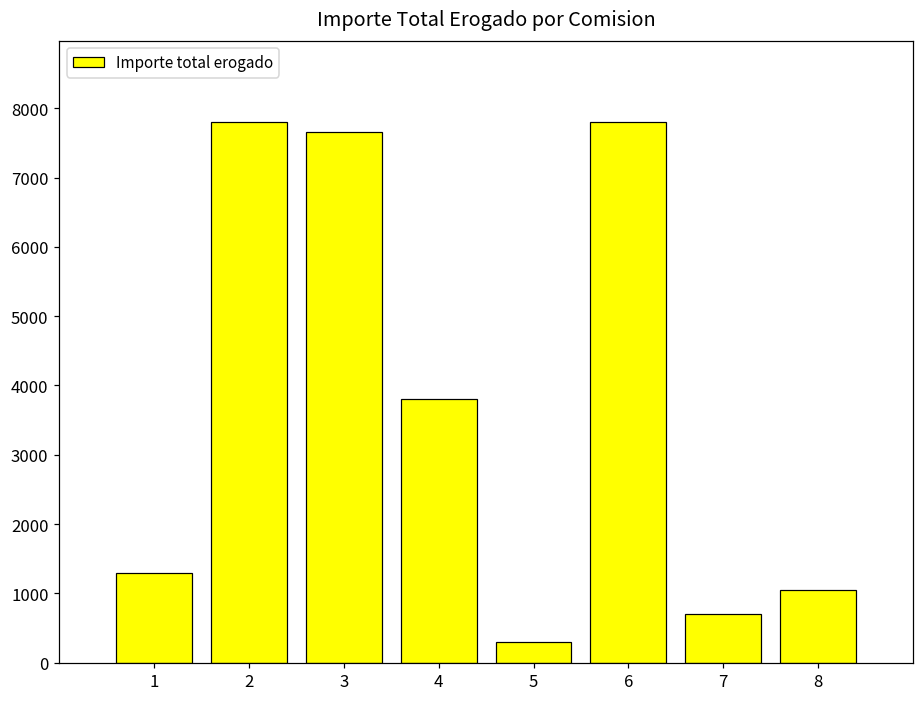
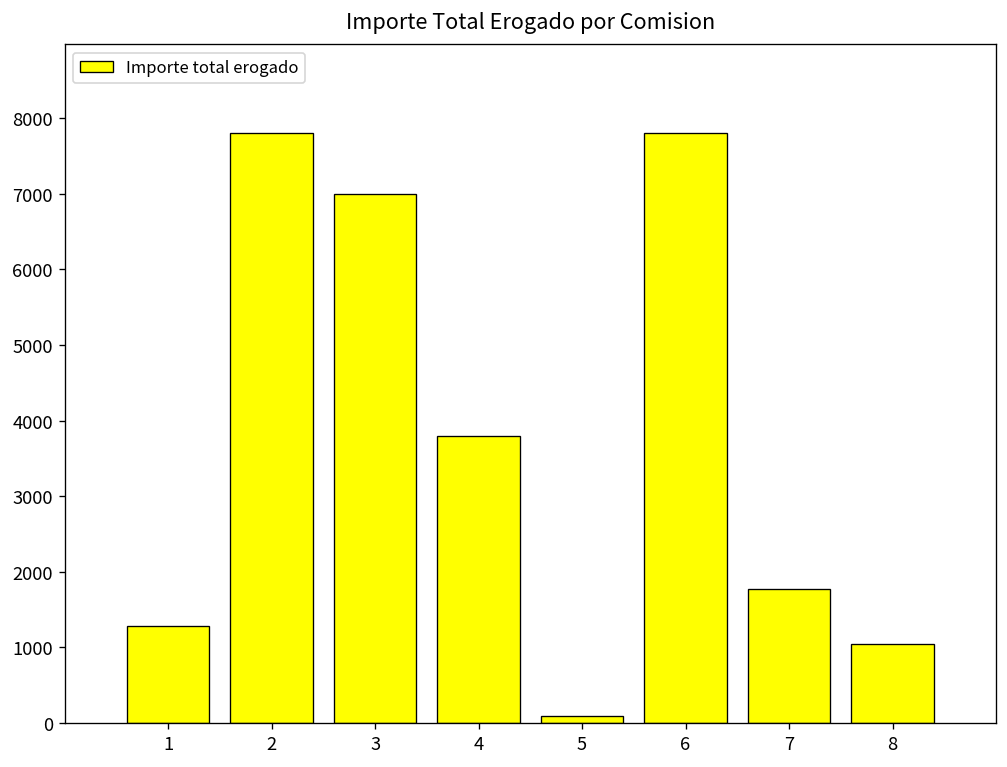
3: 7700 -> 7000
5: 300 -> 100
7: 700 -> 1800
